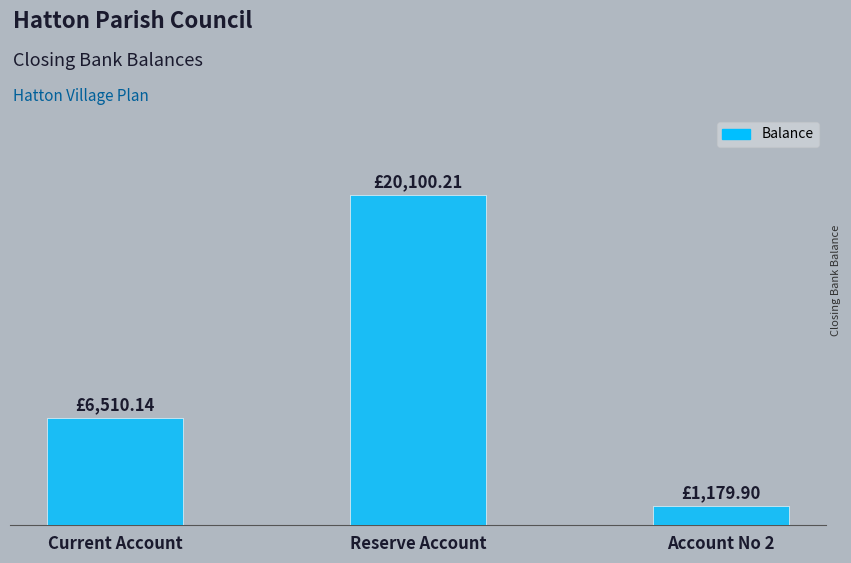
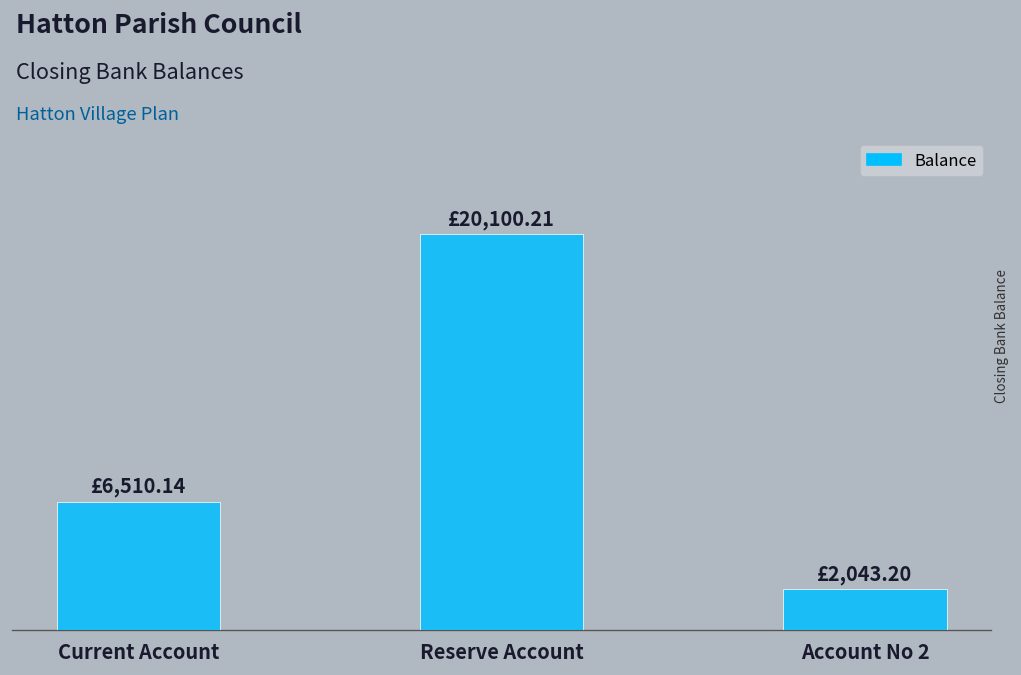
Account No 2: £1,179.90 -> £2,043.20
